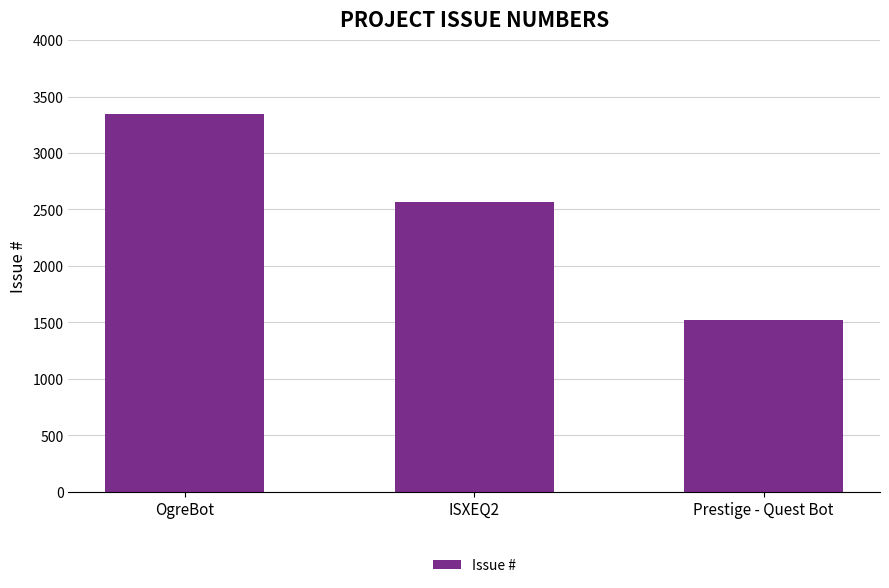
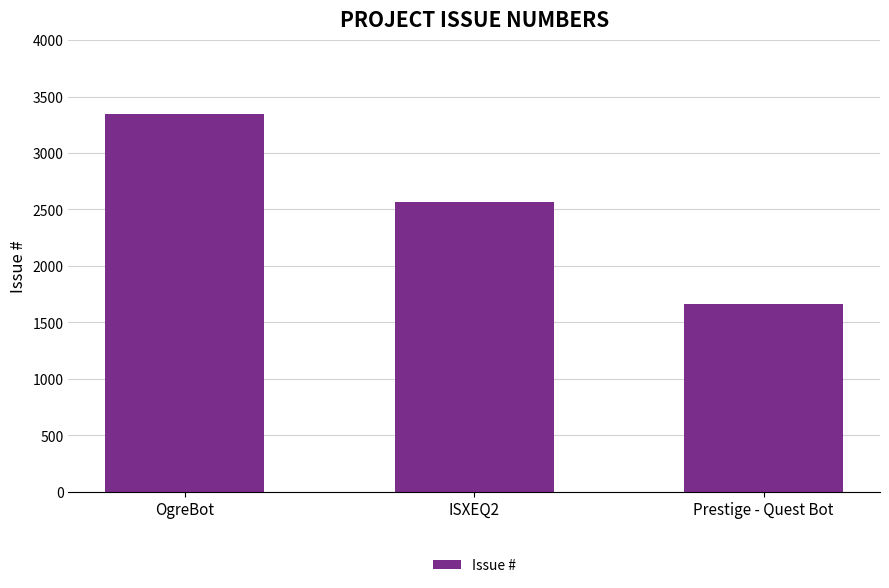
Prestige - Quest Bot: 1520 -> 1660
